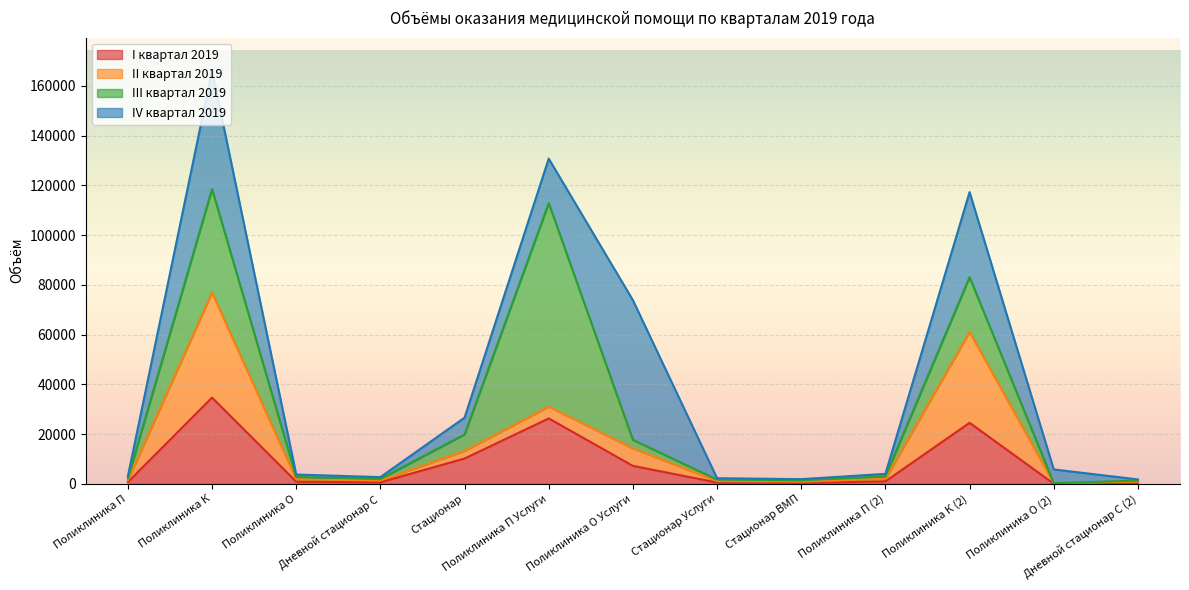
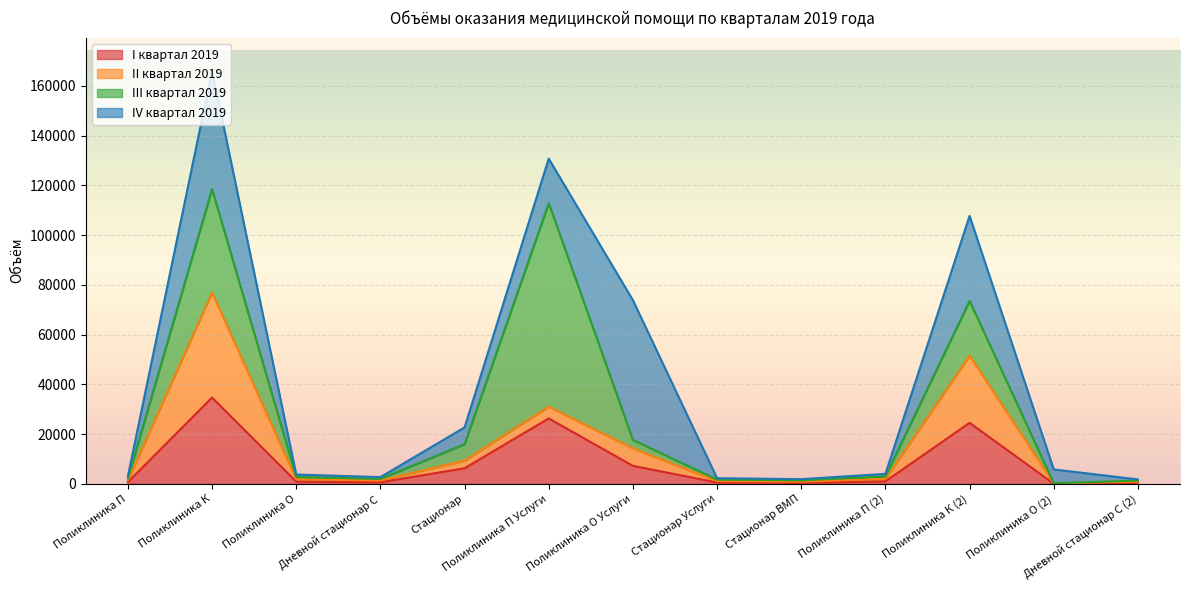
I квартал 2019, Стационар: 10000 -> 6000
II квартал 2019, Поликлиника К (2): 37000 -> 27000
